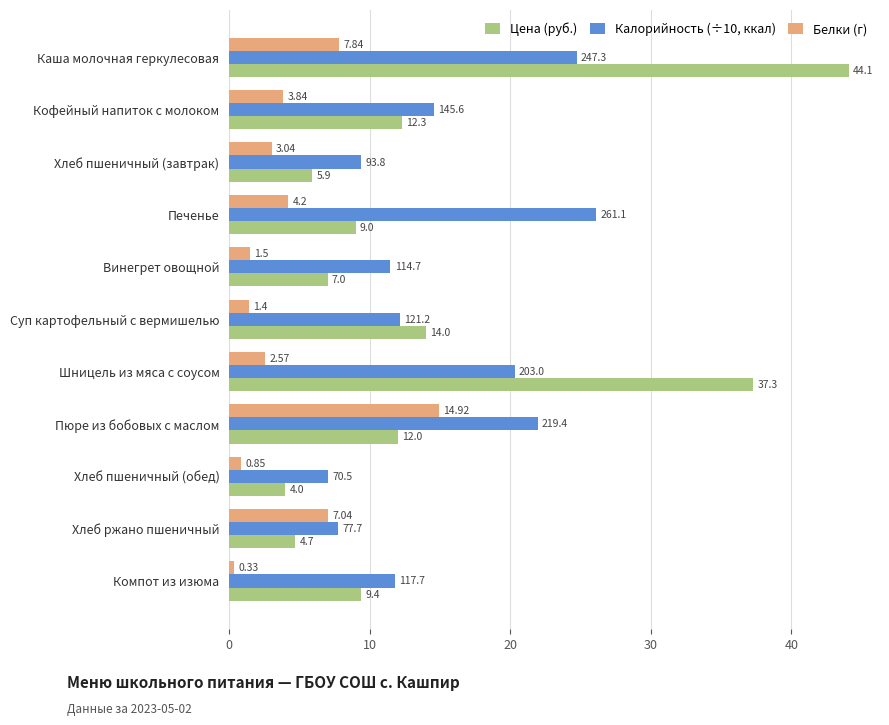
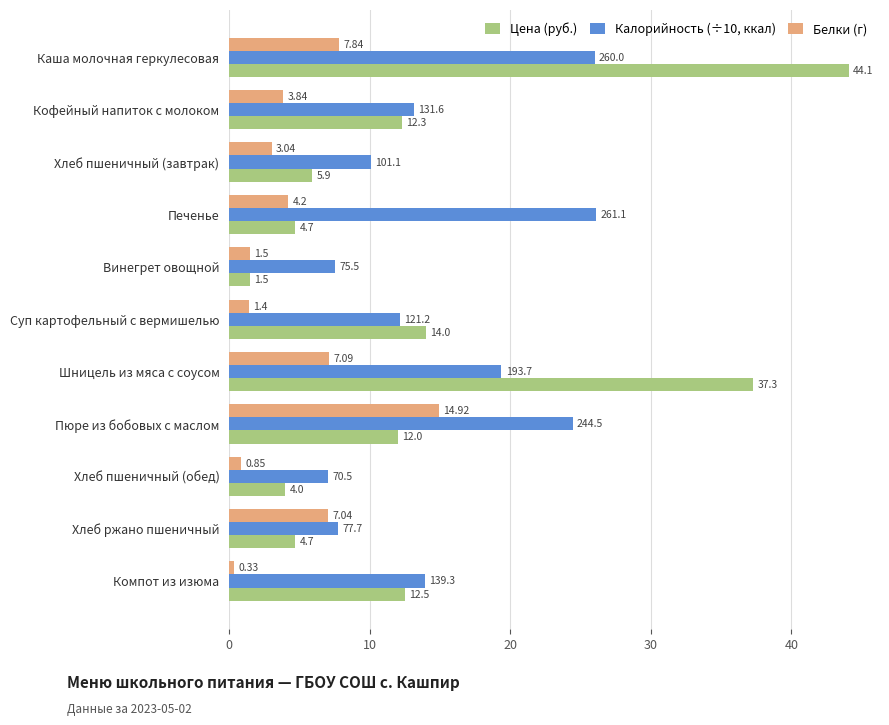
Калорийность (÷10, ккал), Каша молочная геркулесовая: 247.3 -> 260.0
Калорийность (÷10, ккал), Кофейный напиток с молоком: 145.6 -> 131.6
Калорийность (÷10, ккал), Хлеб пшеничный (завтрак): 93.8 -> 101.1
Цена (руб.), Печенье: 9.0 -> 4.7
Калорийность (÷10, ккал), Винегрет овощной: 114.7 -> 75.5
Цена (руб.), Винегрет овощной: 7.0 -> 1.5
Белки (г), Шницель из мяса с соусом: 2.57 -> 7.09
Калорийность (÷10, ккал), Шницель из мяса с соусом: 203.0 -> 193.7
Калорийность (÷10, ккал), Пюре из бобовых с маслом: 219.4 -> 244.5
Калорийность (÷10, ккал), Компот из изюма: 117.7 -> 139.3
Цена (руб.), Компот из изюма: 9.4 -> 12.5
